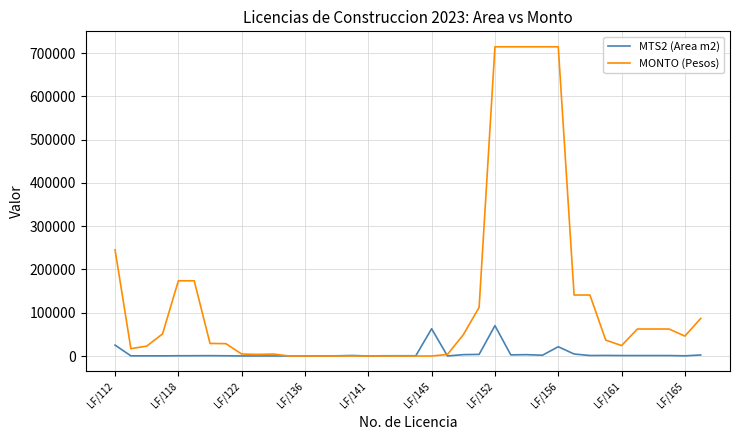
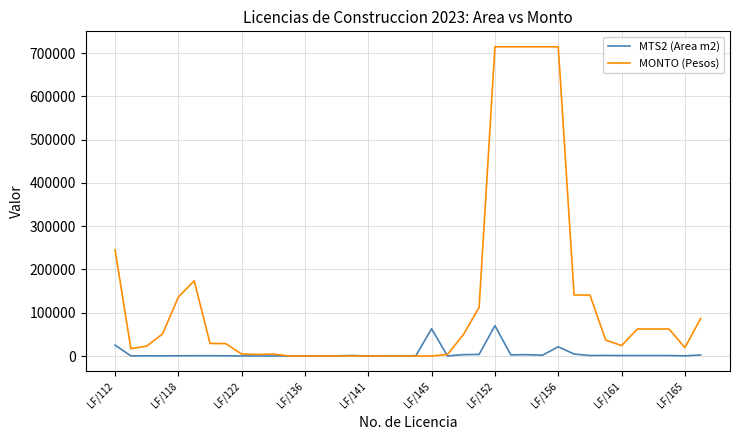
MONTO (Pesos), LF/118: 170000 -> 140000
MONTO (Pesos), LF/165: 50000 -> 20000
